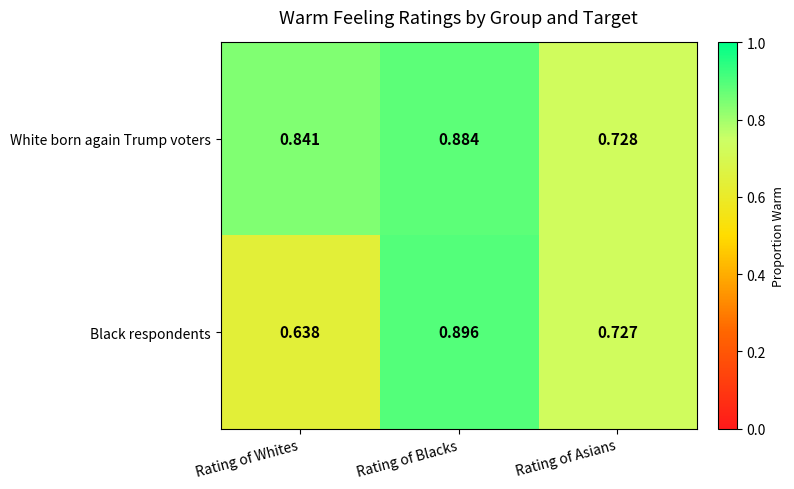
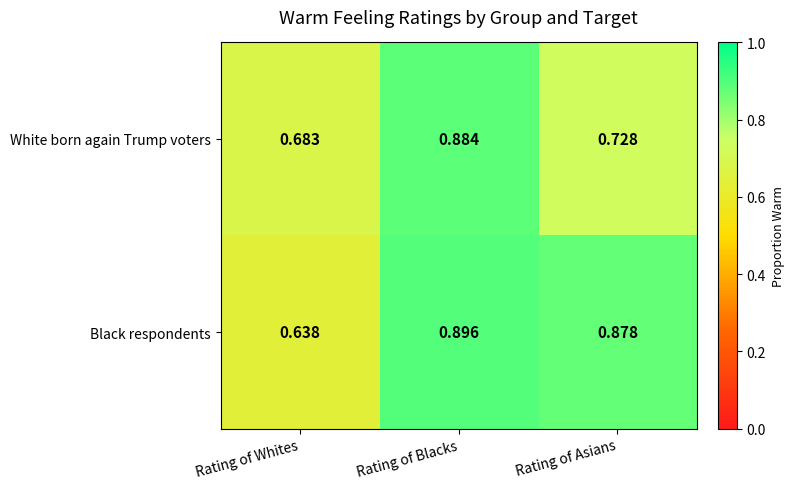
White born again Trump voters, Rating of Whites: 0.841 -> 0.683
Black respondents, Rating of Asians: 0.727 -> 0.878
